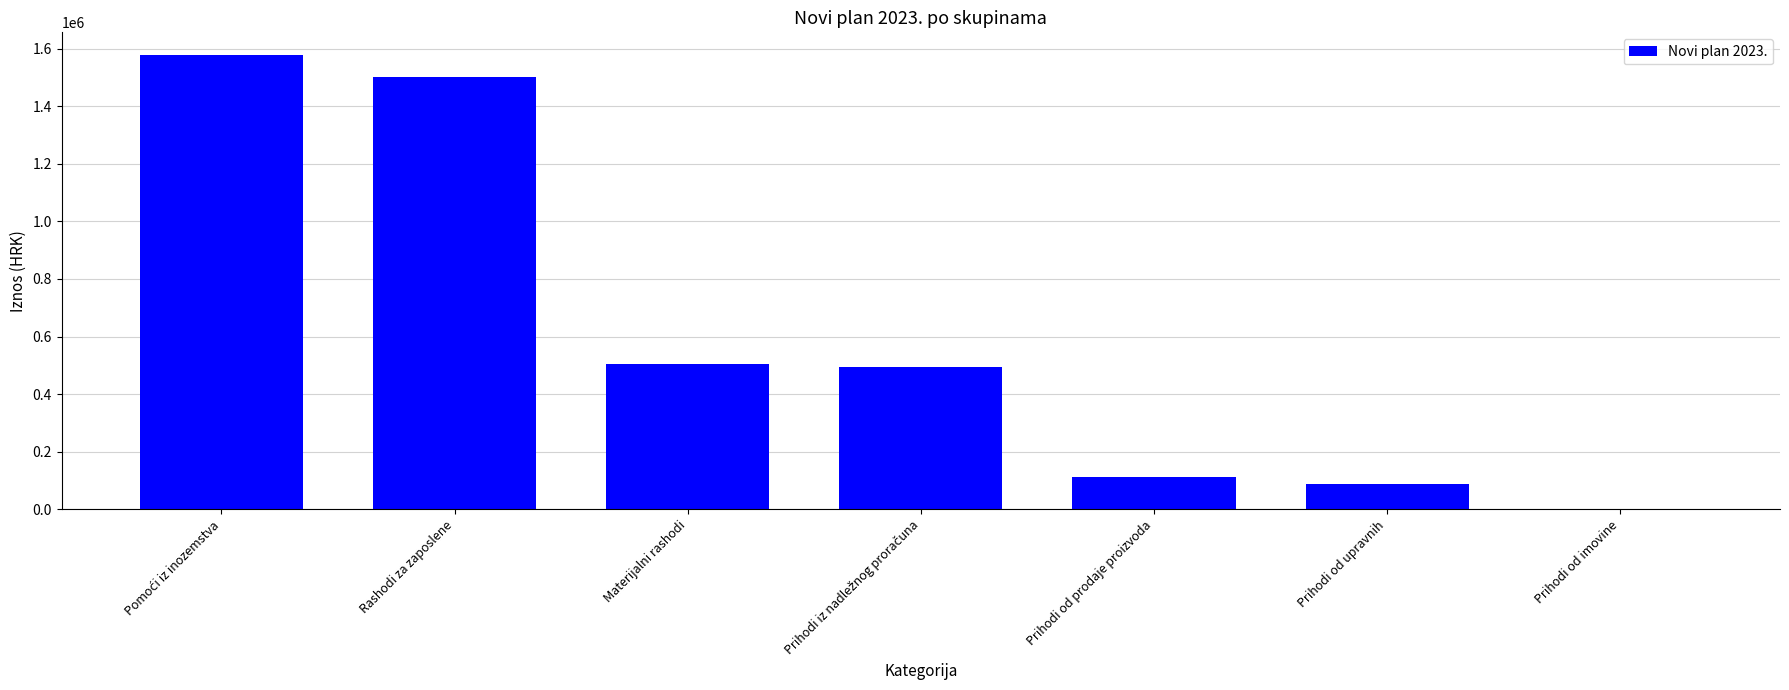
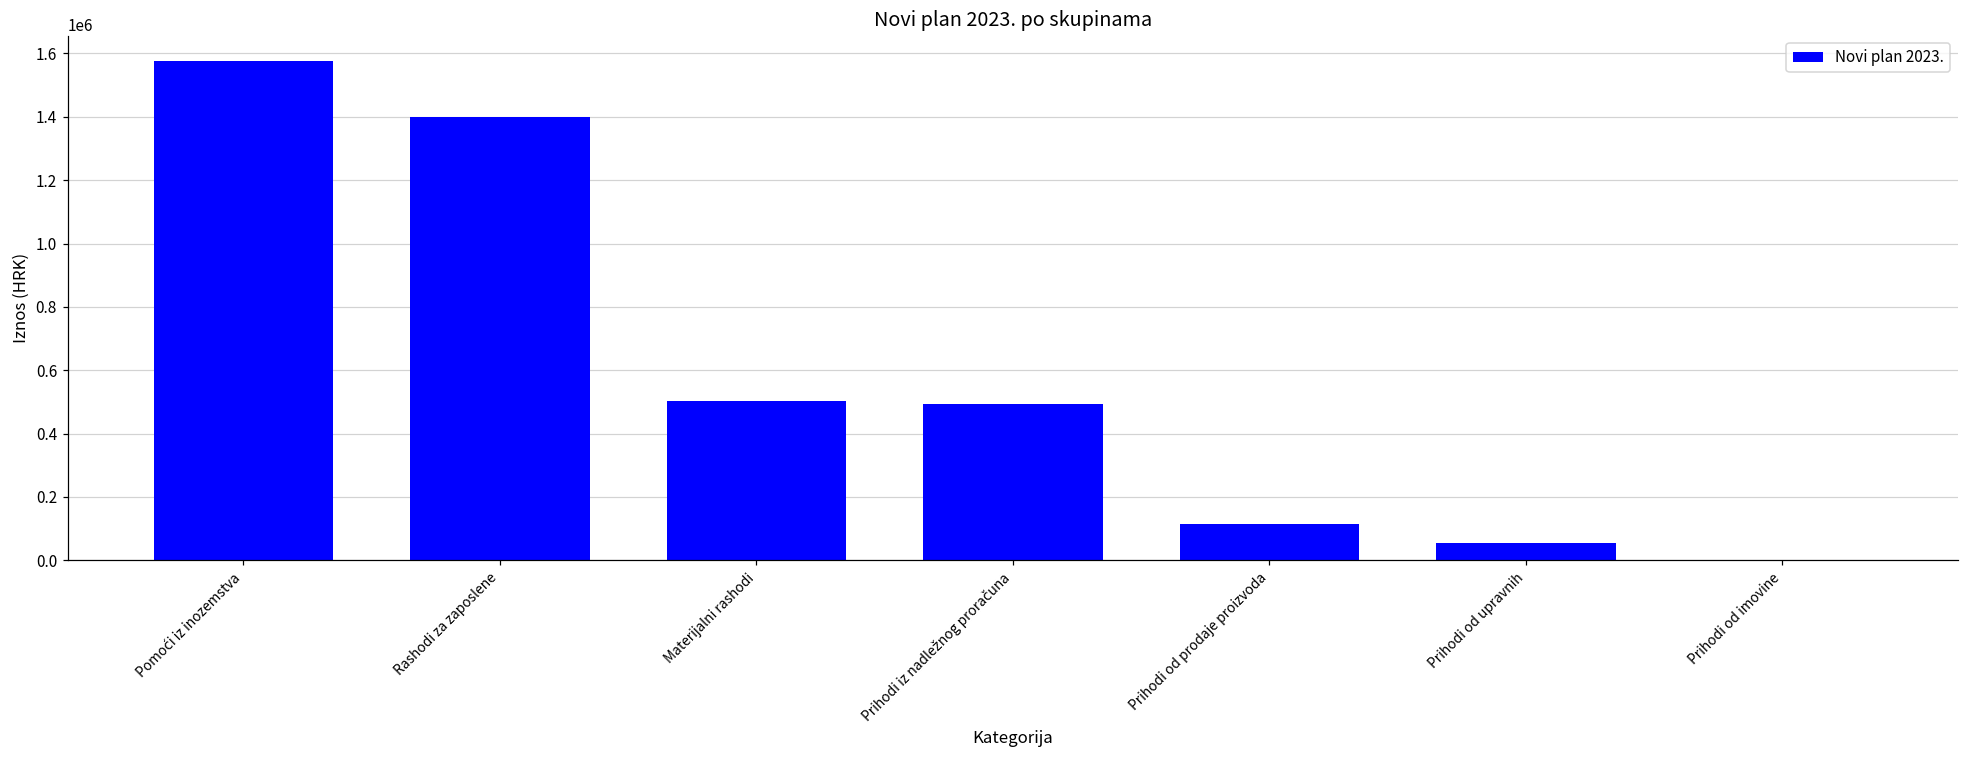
Rashodi za zaposlene: 1500000 -> 1400000
Prihodi od upravnih: 90000 -> 50000
